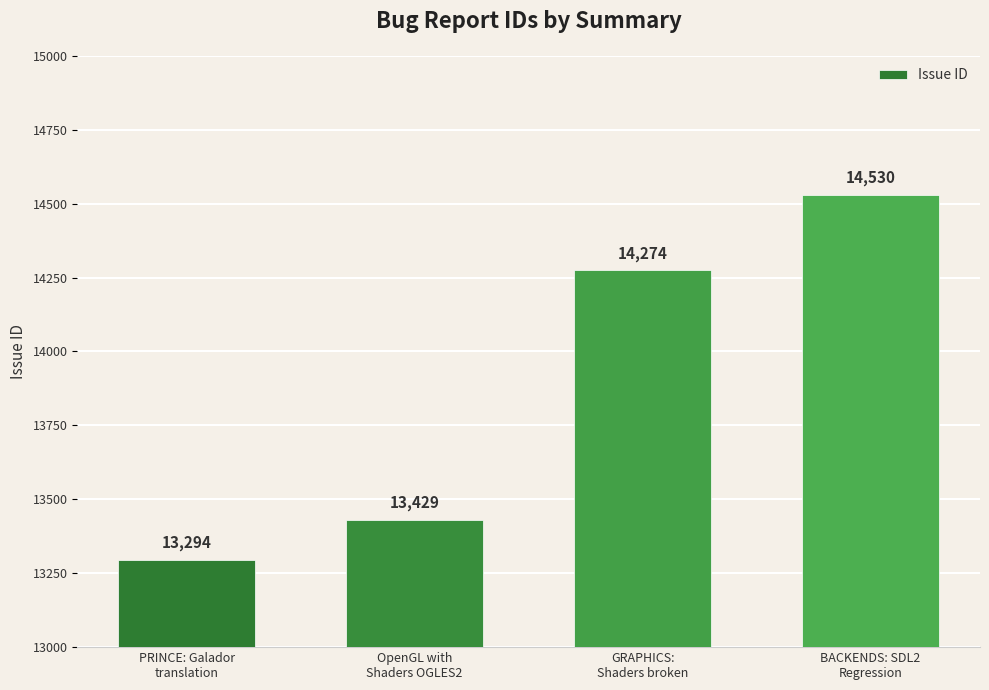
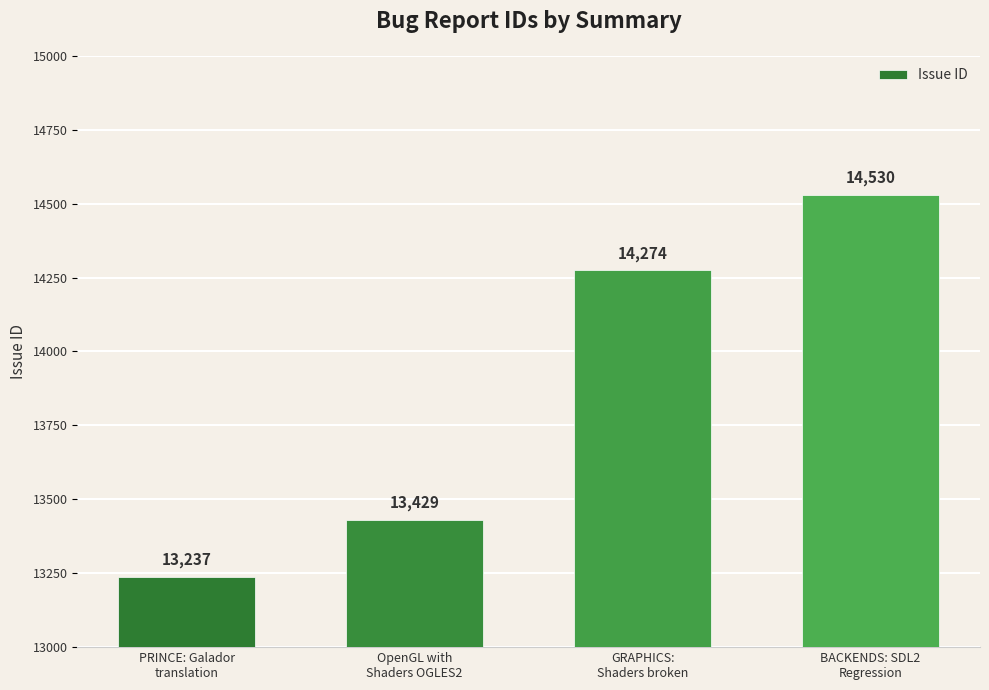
PRINCE: Galador translation: 13,294 -> 13,237
